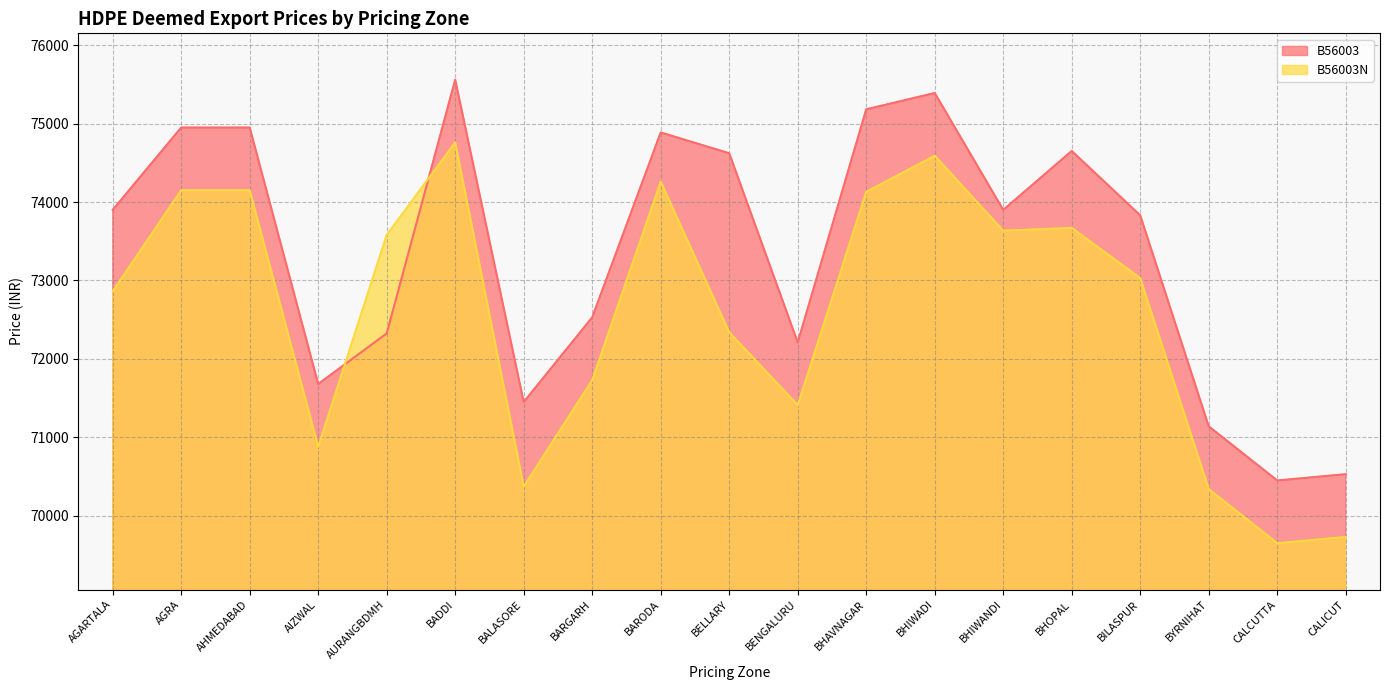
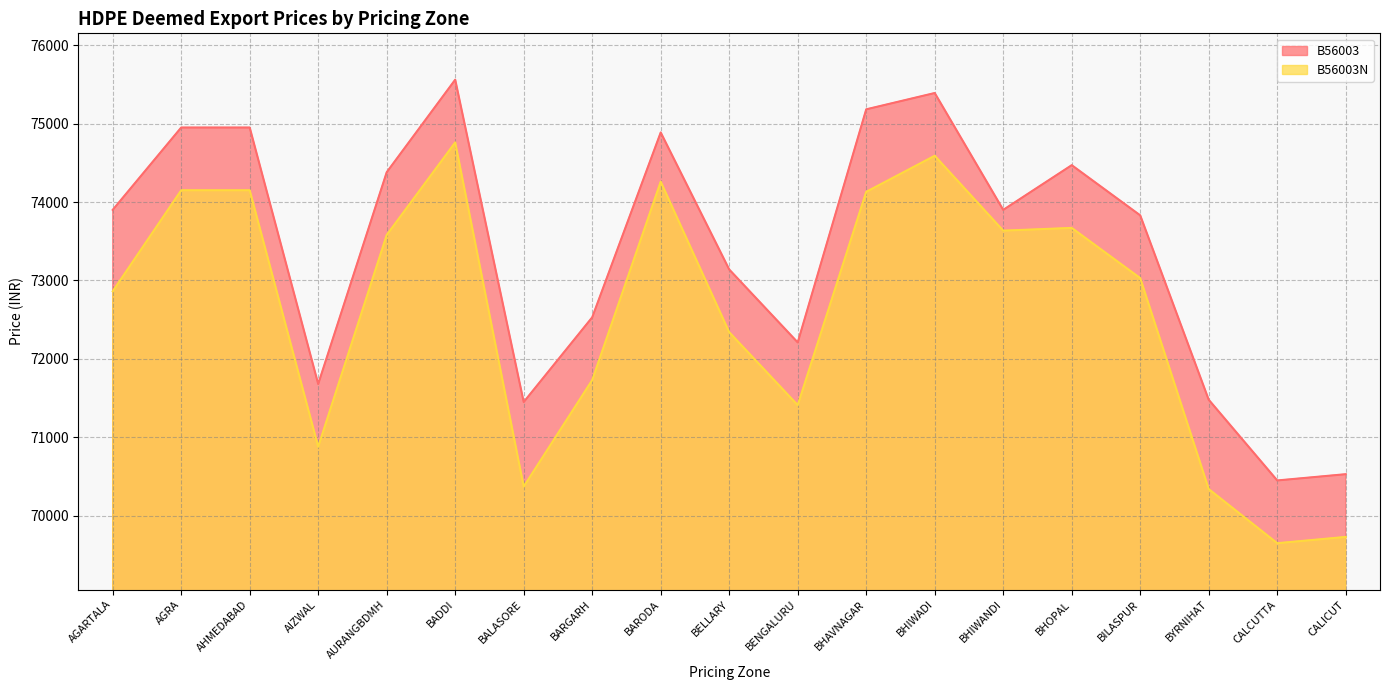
B56003, AURANGBDMH: 72300 -> 74400
B56003, BELLARY: 74600 -> 73100
B56003, BHOPAL: 74700 -> 74500
B56003, BYRNIHAT: 71100 -> 71500
